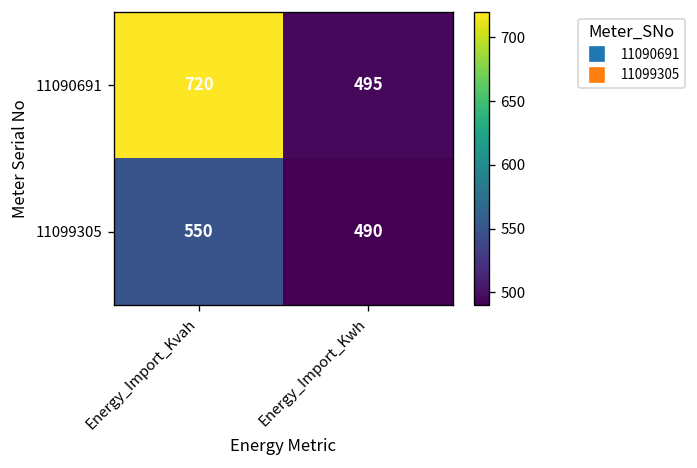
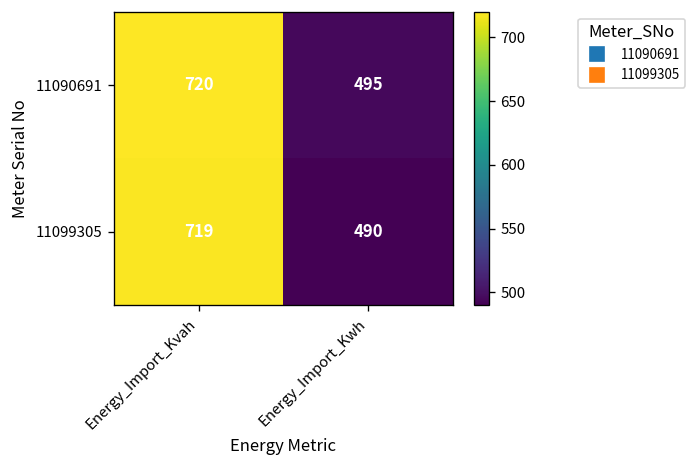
11099305, Energy_Import_Kvah: 550 -> 719
